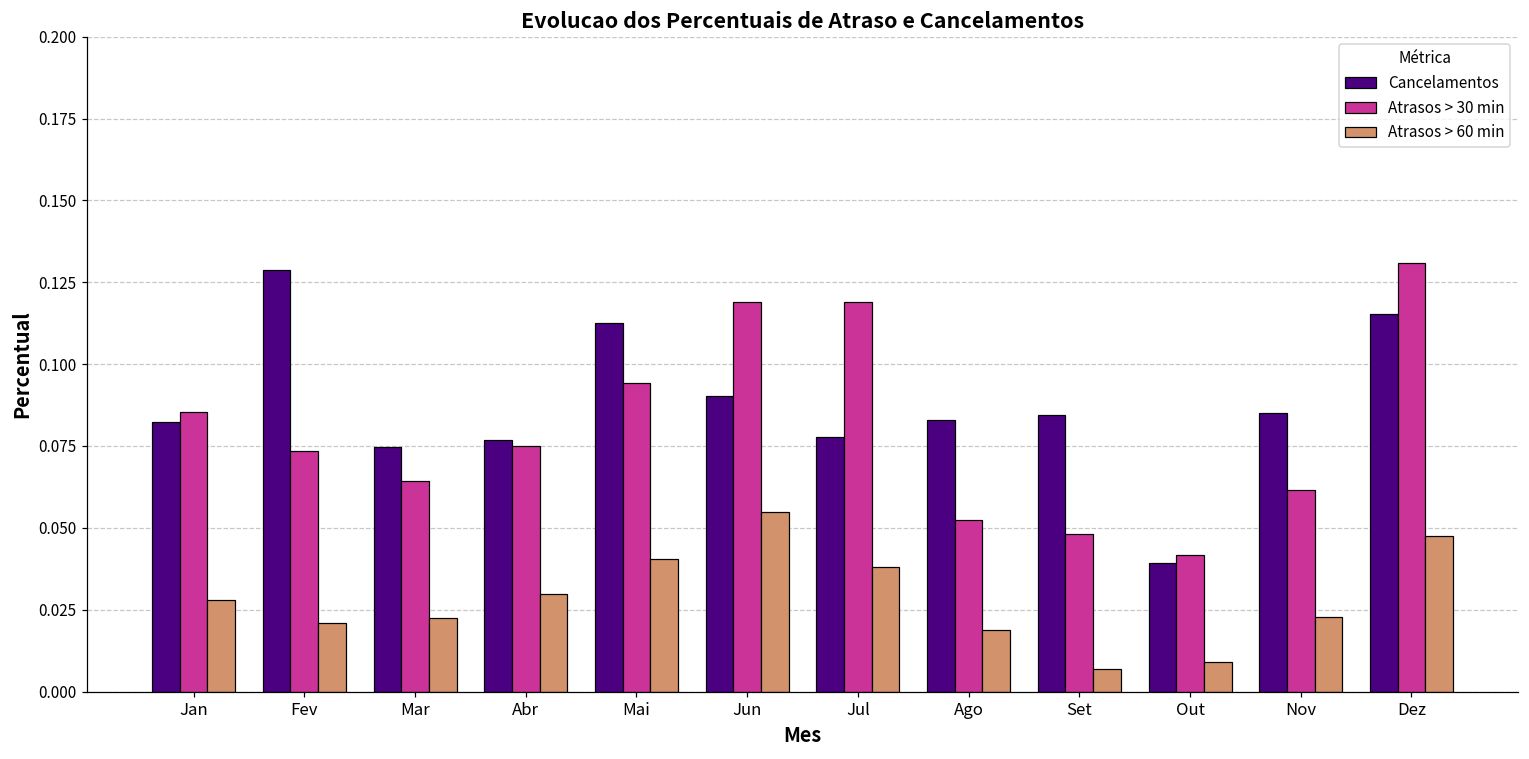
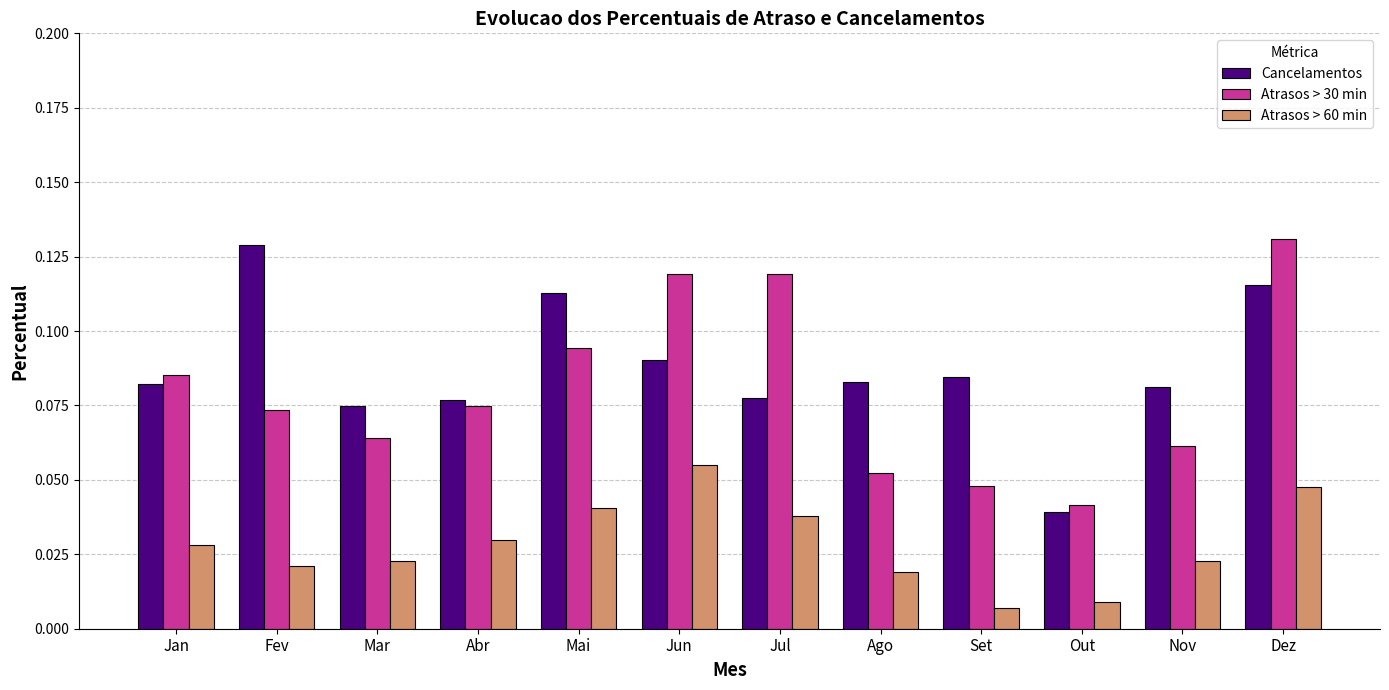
Cancelamentos, Nov: 0.085 -> 0.081
